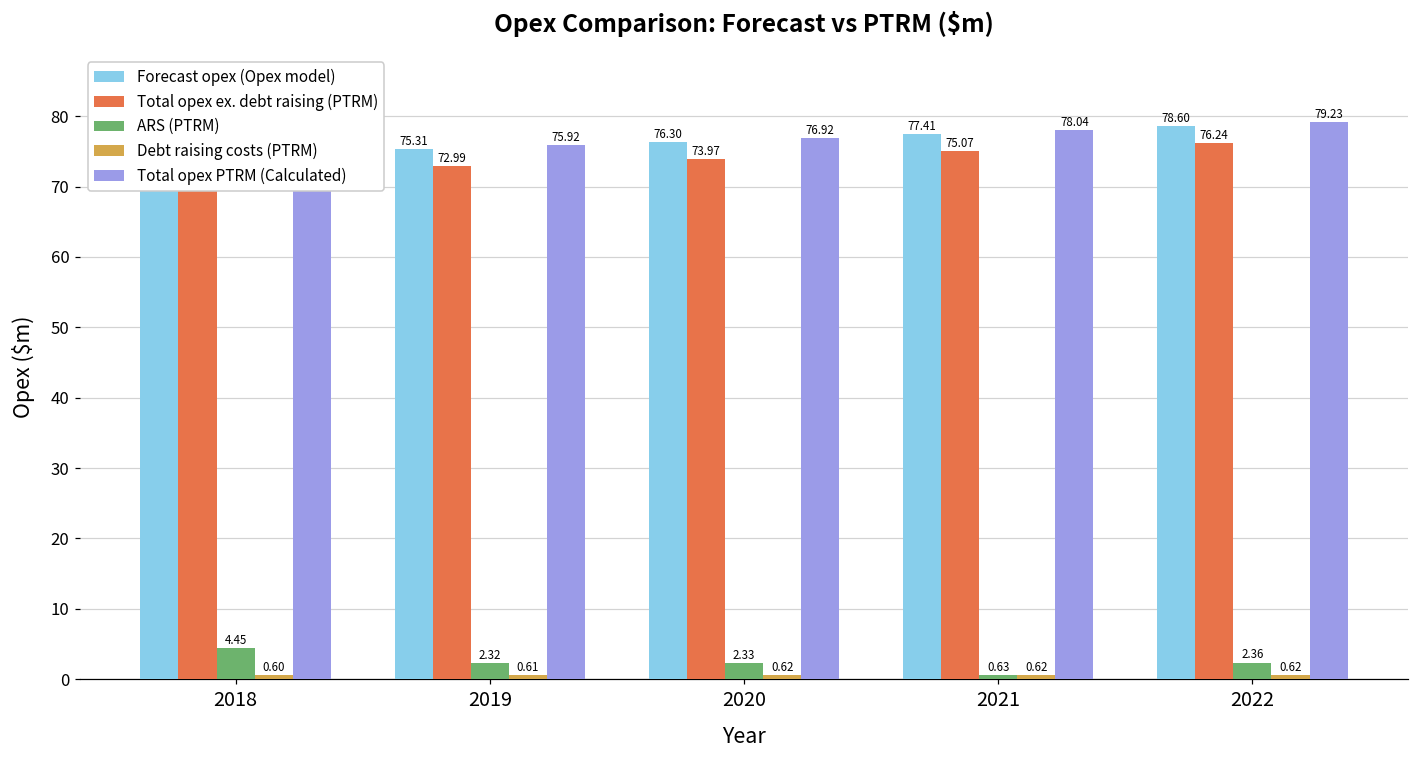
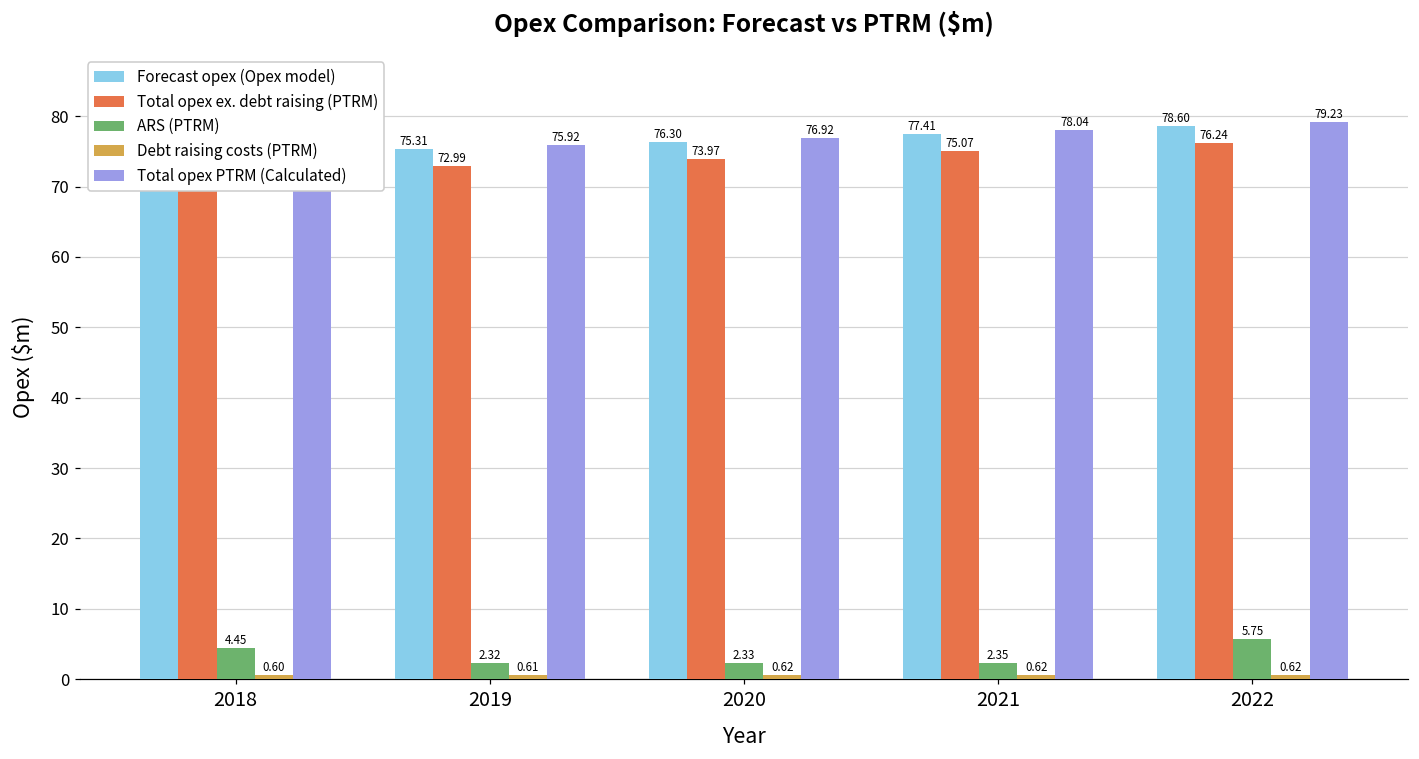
ARS (PTRM), 2021: 0.63 -> 2.35
ARS (PTRM), 2022: 2.36 -> 5.75
